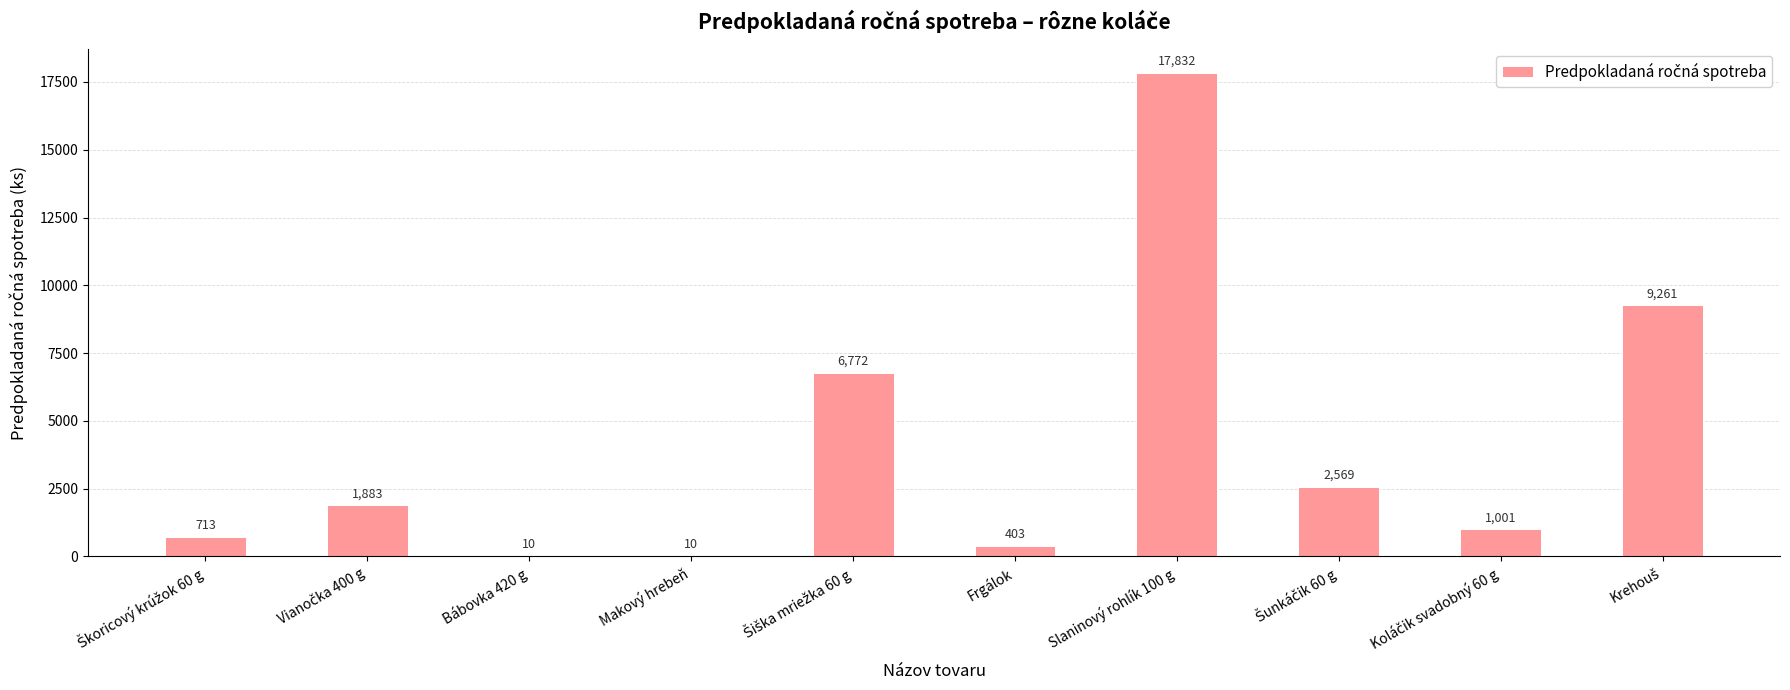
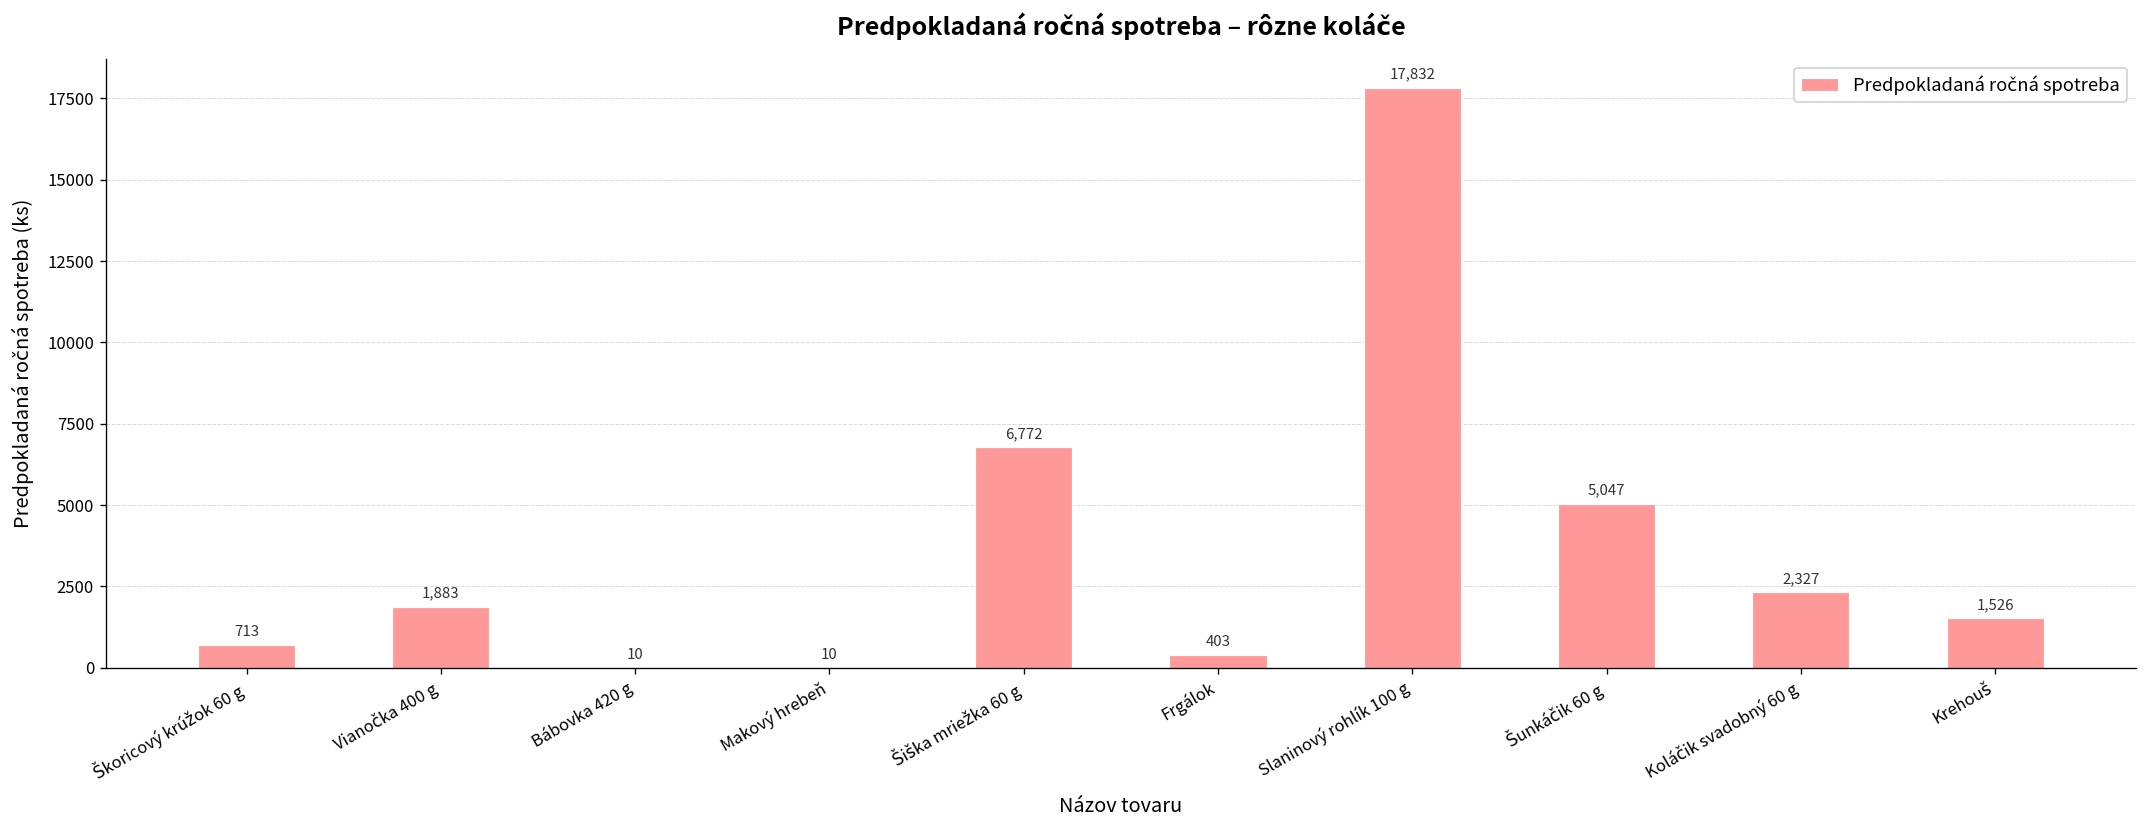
Šunkáčik 60 g: 2,569 -> 5,047
Koláčik svadobný 60 g: 1,001 -> 2,327
Krehouš: 9,261 -> 1,526
